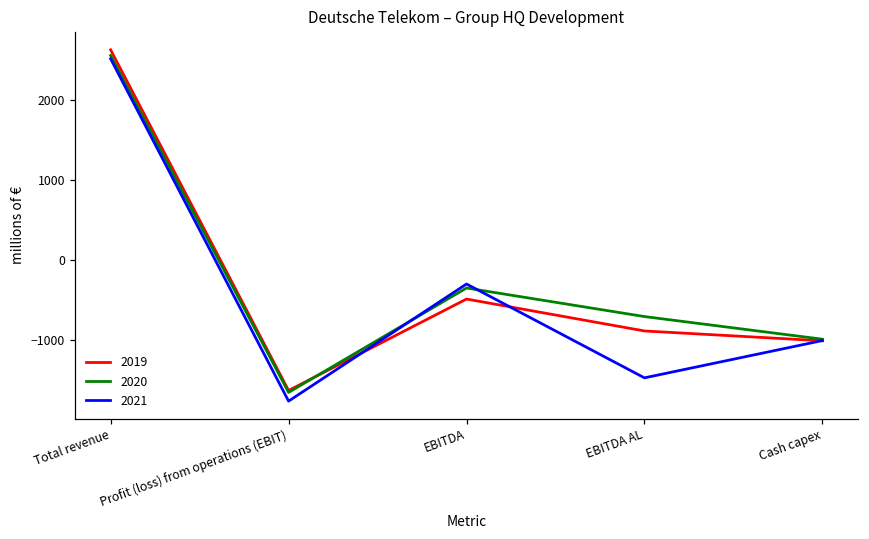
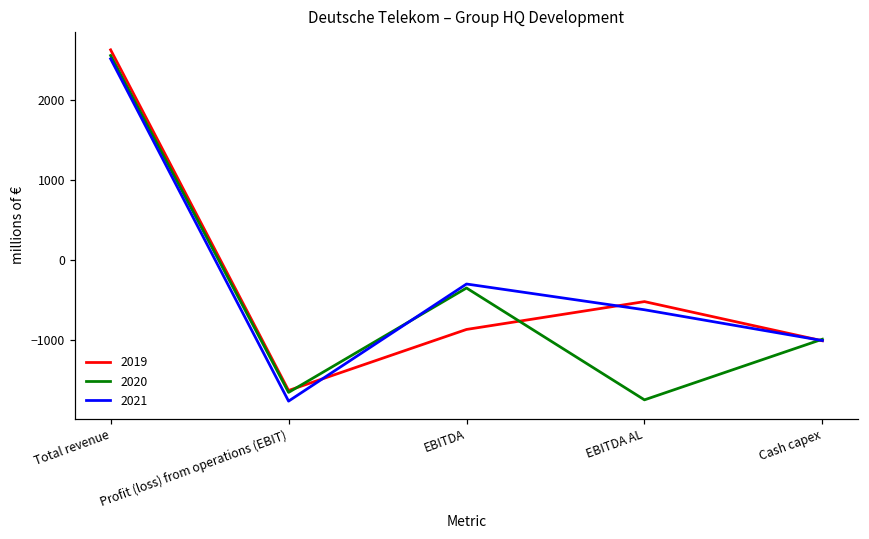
2019, EBITDA: -500 -> -900
2019, EBITDA AL: -900 -> -500
2020, EBITDA AL: -700 -> -1700
2021, EBITDA AL: -1500 -> -600
